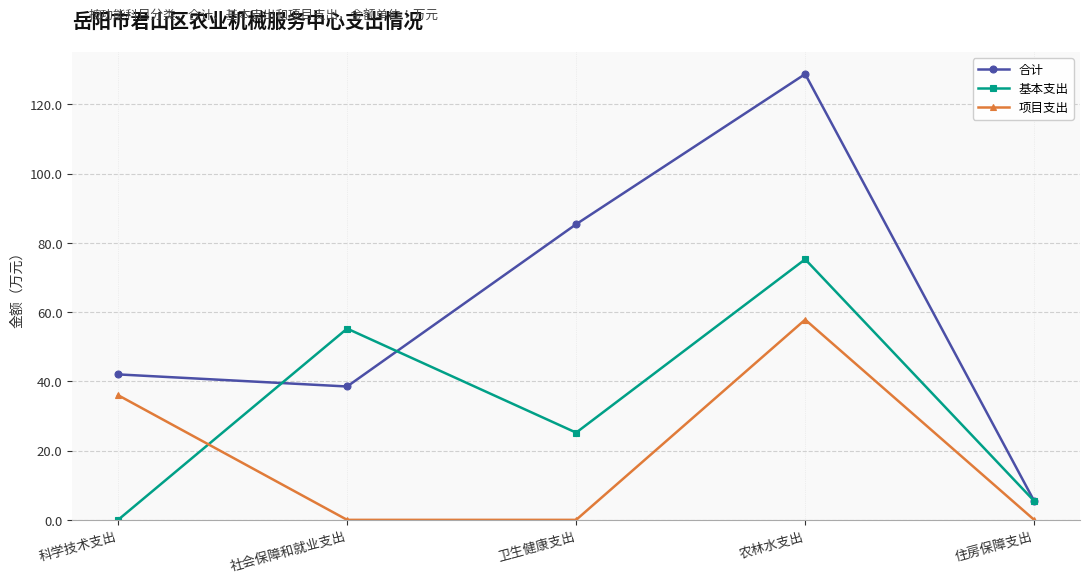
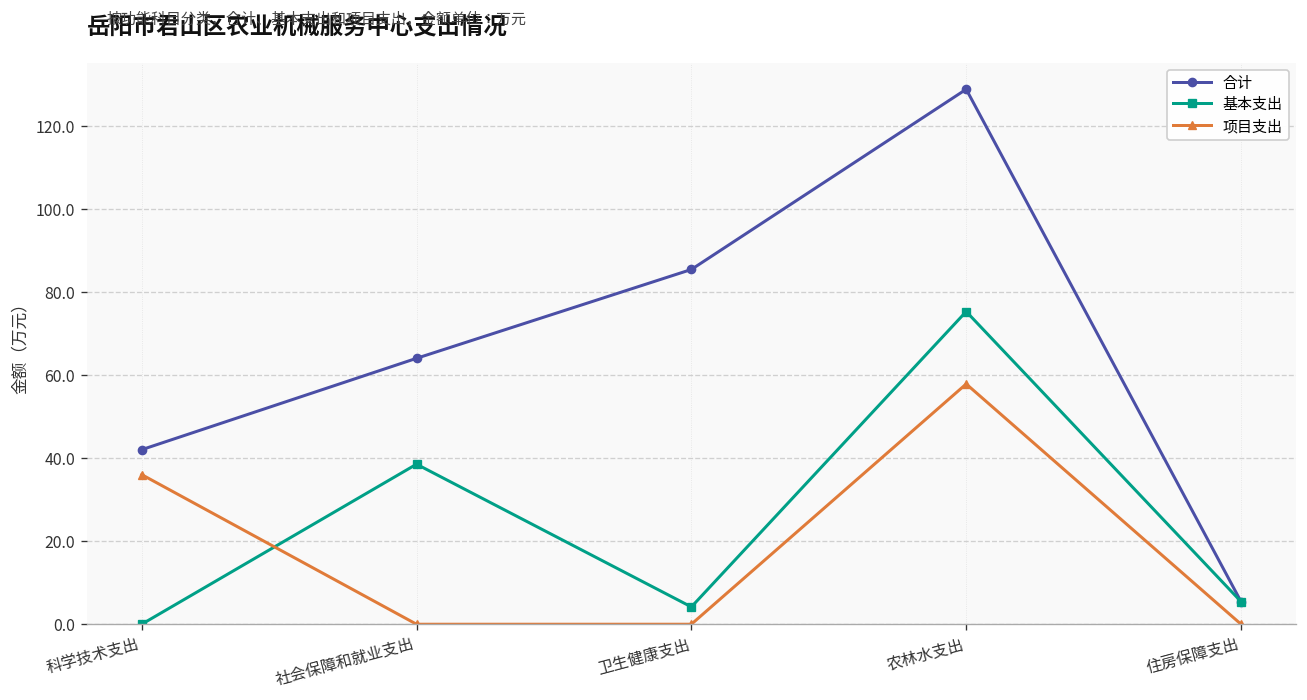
合计, 社会保障和就业支出: 39 -> 64
基本支出, 社会保障和就业支出: 55 -> 39
基本支出, 卫生健康支出: 25 -> 4
